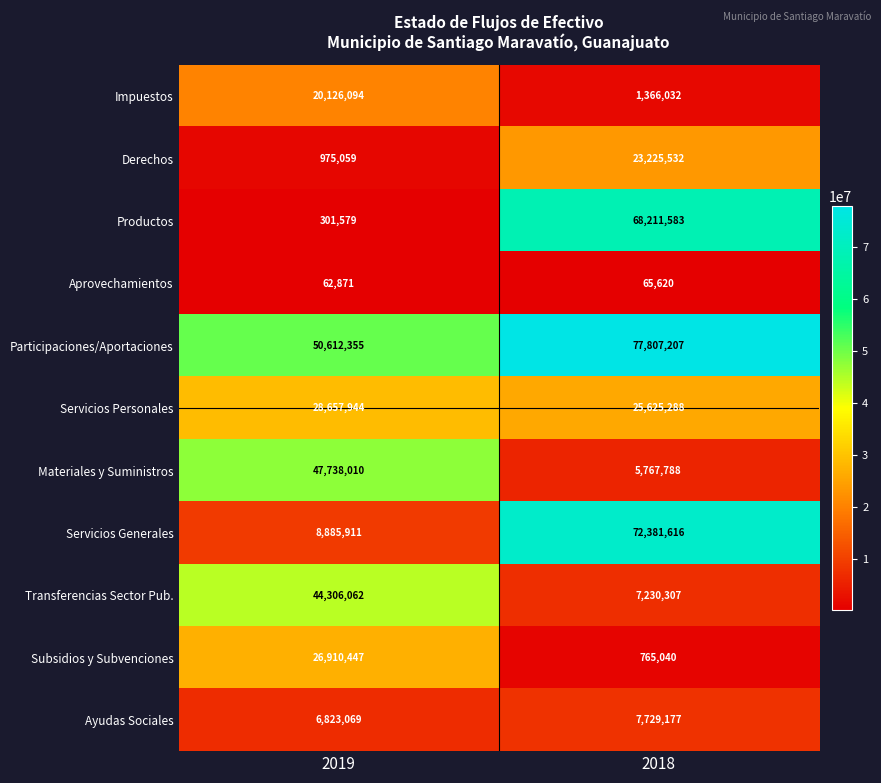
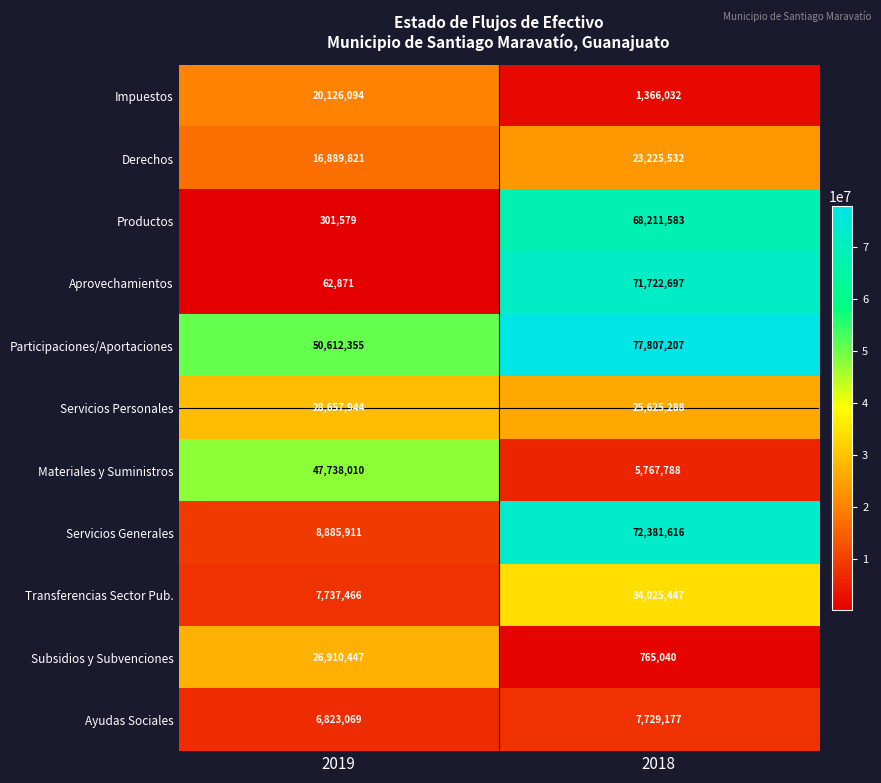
Derechos, 2019: 975,059 -> 16,889,821
Aprovechamientos, 2018: 65,620 -> 71,722,697
Transferencias Sector Pub., 2019: 44,306,062 -> 7,737,466
Transferencias Sector Pub., 2018: 7,230,307 -> 34,025,447
